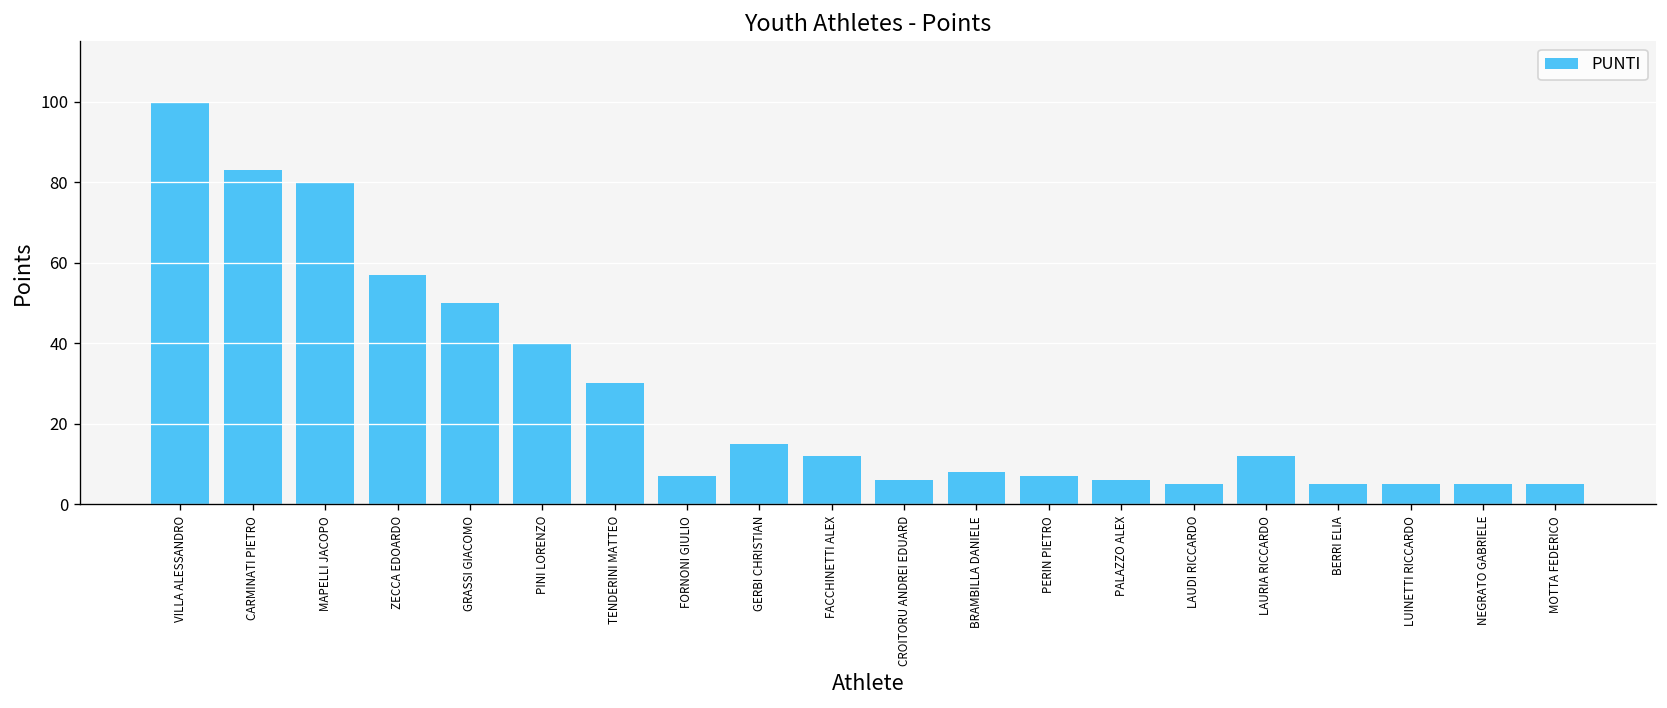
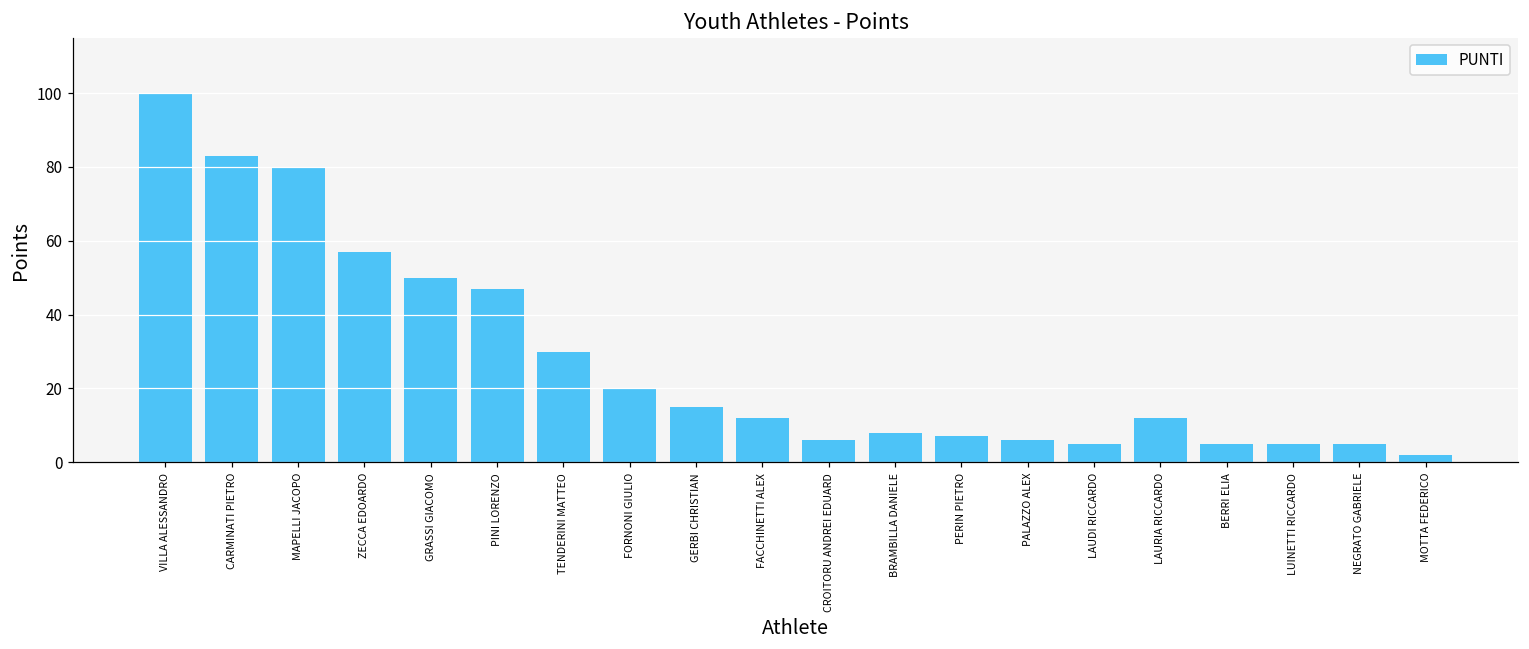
PINI LORENZO: 40 -> 47
FORNONI GIULIO: 7 -> 20
MOTTA FEDERICO: 5 -> 2
